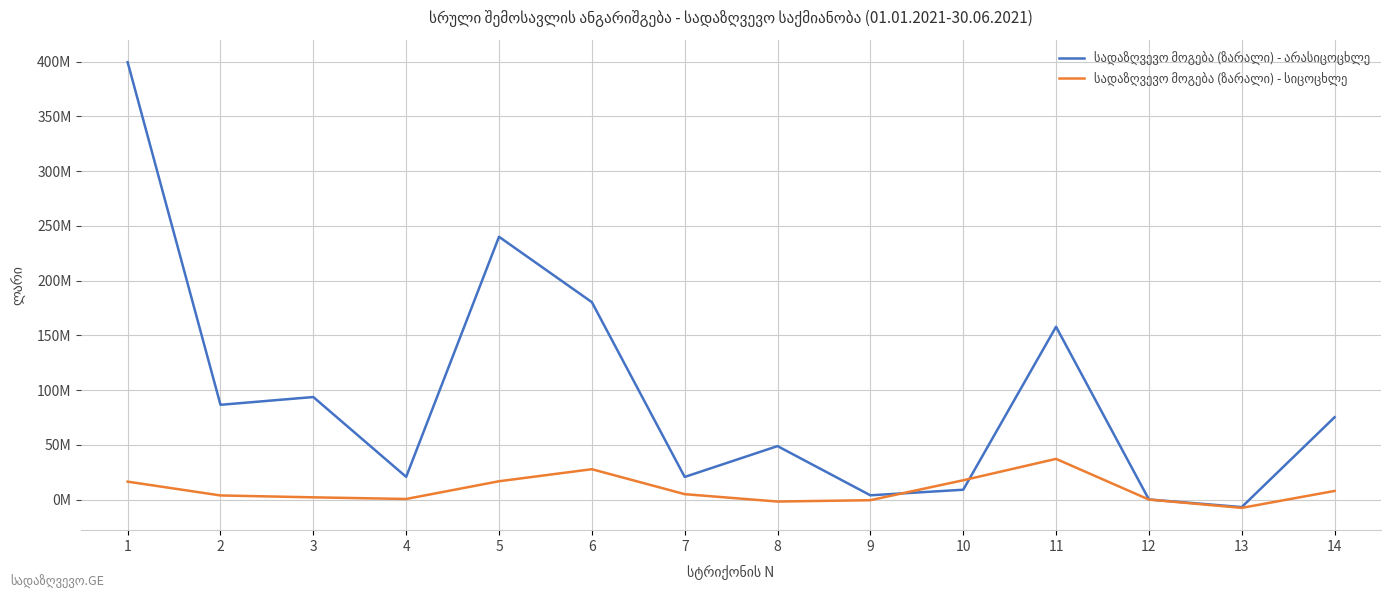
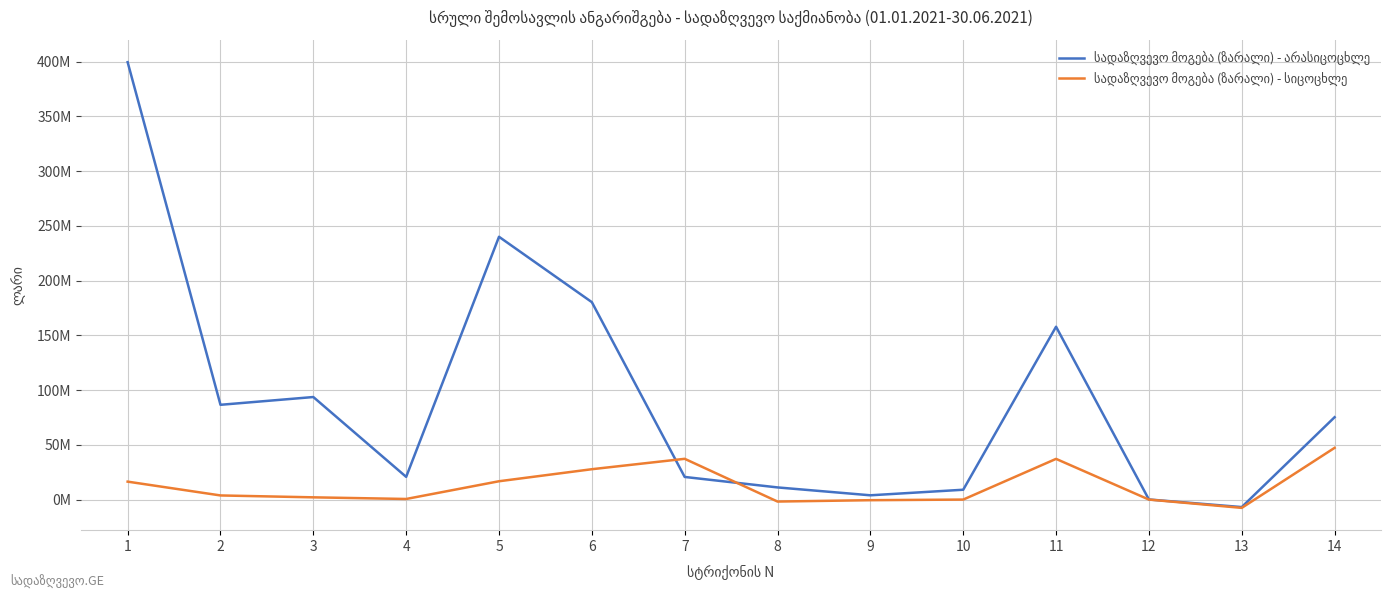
სადაზღვევო მოგება (ზარალი) - სიცოცხლე, 7: 5000000 -> 37000000
სადაზღვევო მოგება (ზარალი) - არასიცოცხლე, 8: 49000000 -> 11000000
სადაზღვევო მოგება (ზარალი) - სიცოცხლე, 10: 18000000 -> 0
სადაზღვევო მოგება (ზარალი) - სიცოცხლე, 14: 8000000 -> 47000000
